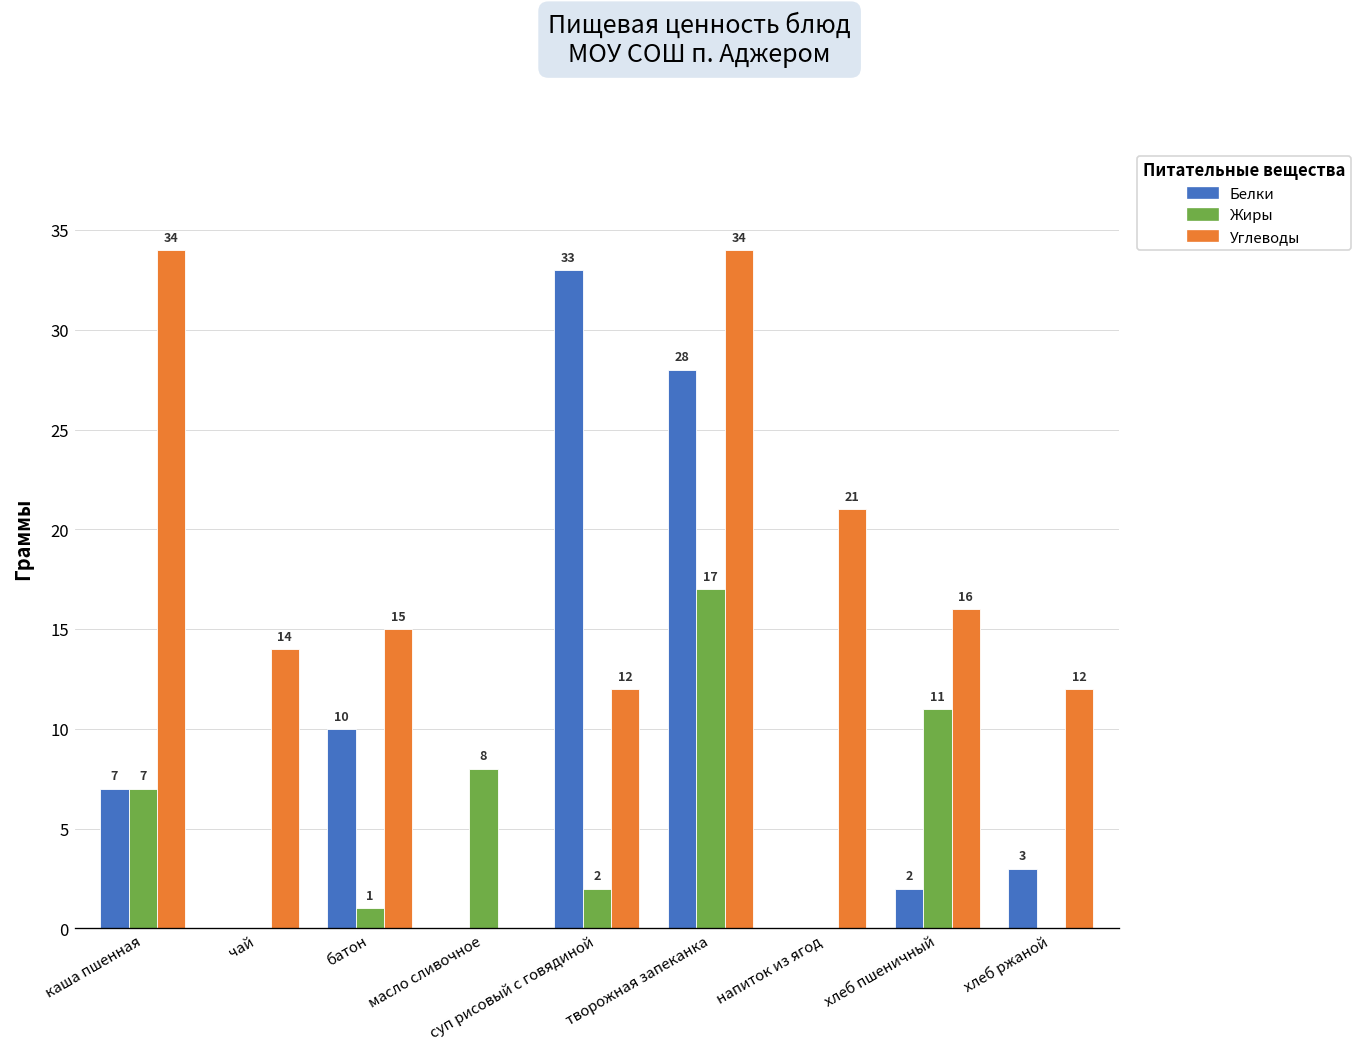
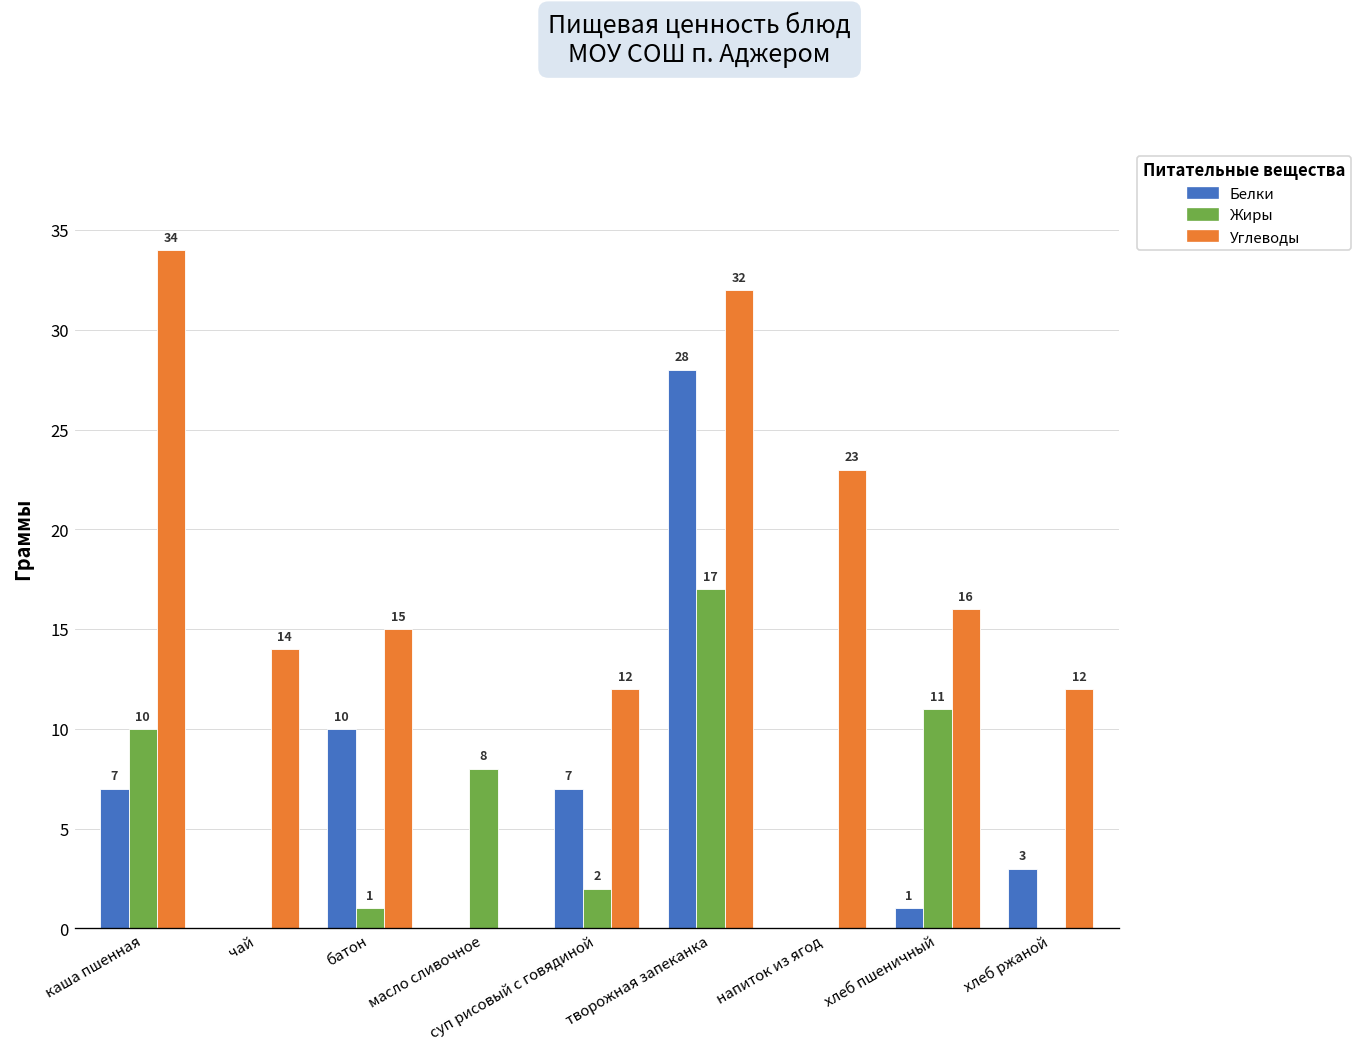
Жиры, каша пшенная: 7 -> 10
Белки, суп рисовый с говядиной: 33 -> 7
Углеводы, творожная запеканка: 34 -> 32
Углеводы, напиток из ягод: 21 -> 23
Белки, хлеб пшеничный: 2 -> 1
